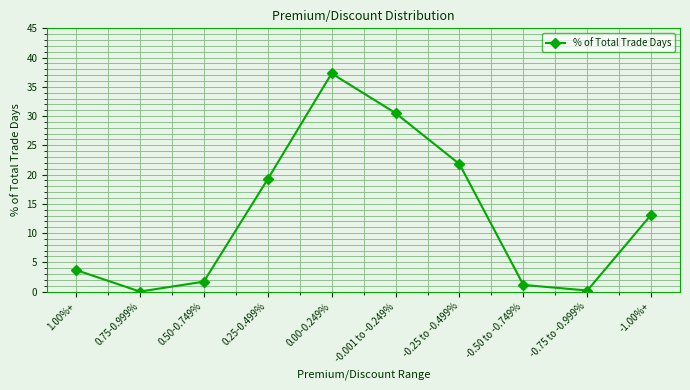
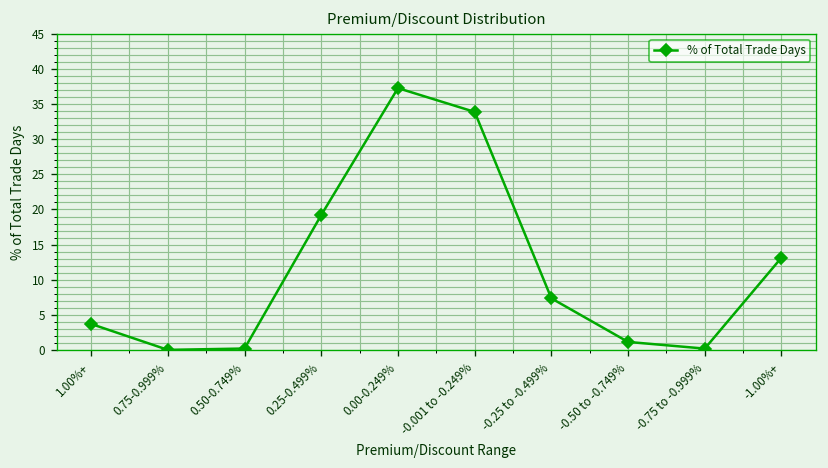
0.50-0.749%: 2 -> 0
-0.001 to -0.249%: 31 -> 34
-0.25 to -0.499%: 22 -> 7
